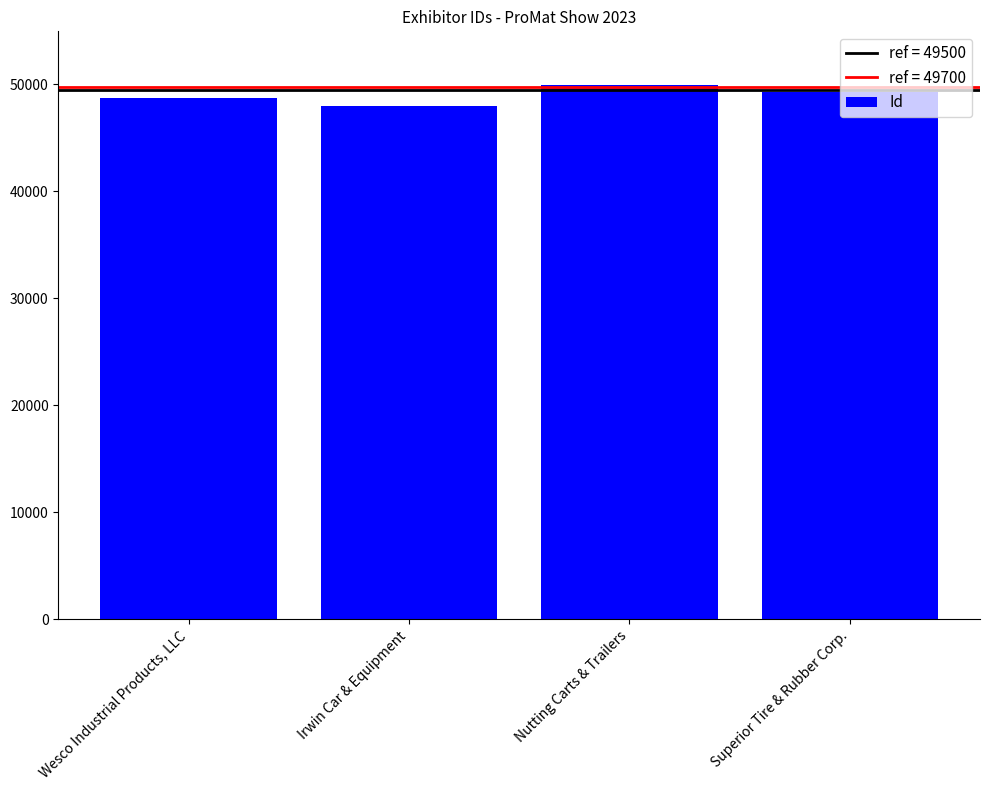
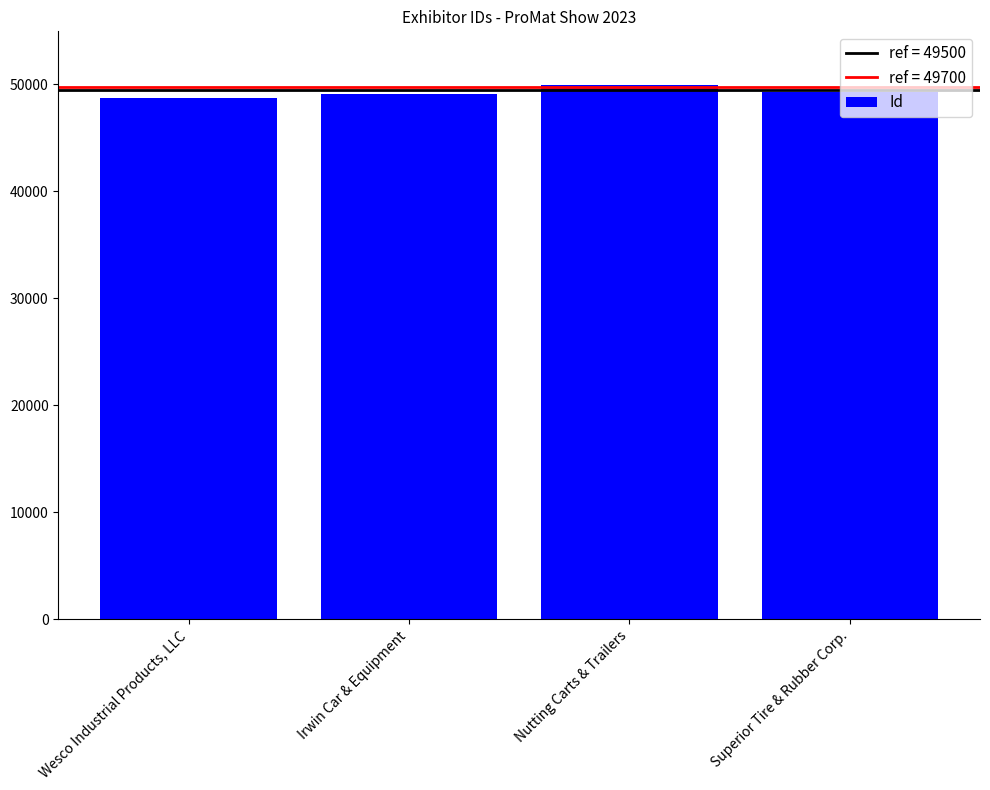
Irwin Car & Equipment: 48000 -> 49100
